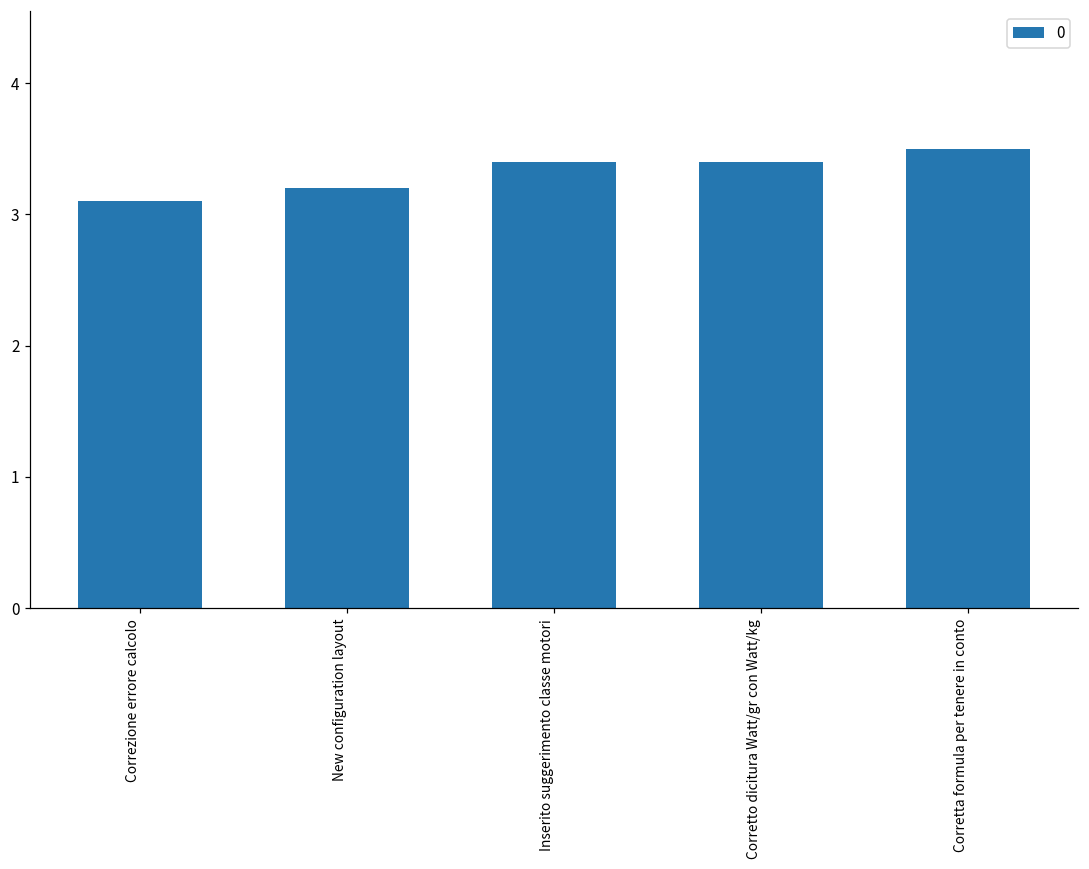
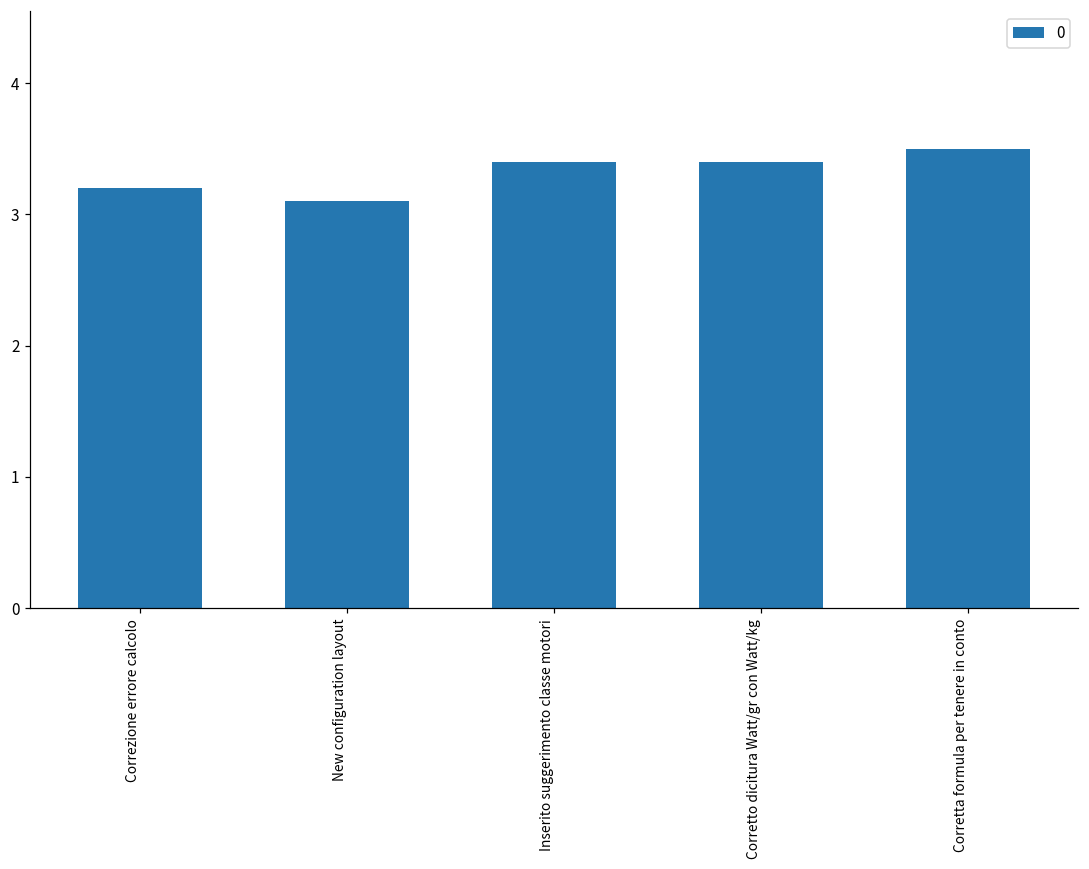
Correzione errore calcolo: 3.1 -> 3.2
New configuration layout: 3.2 -> 3.1
